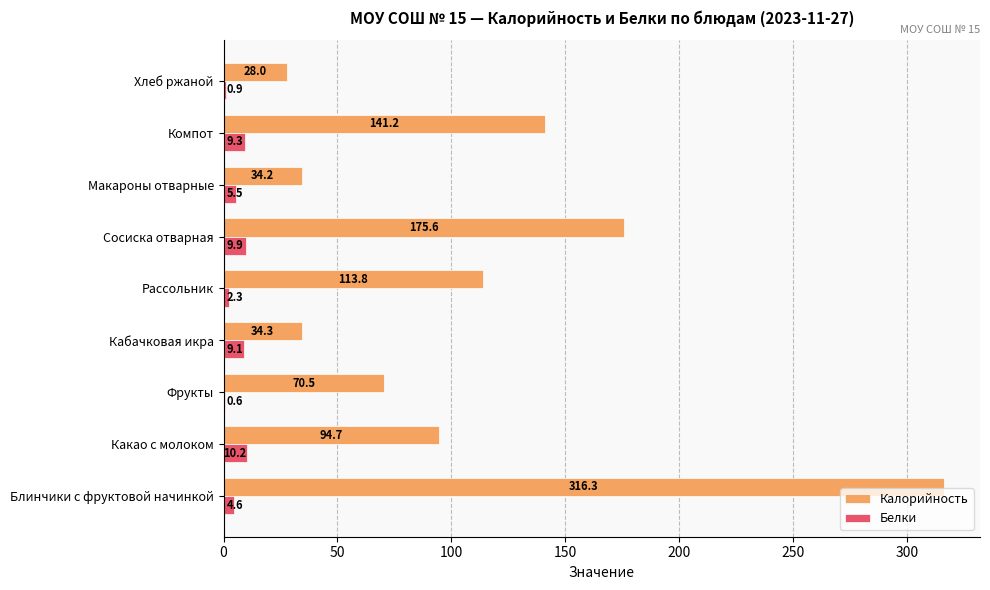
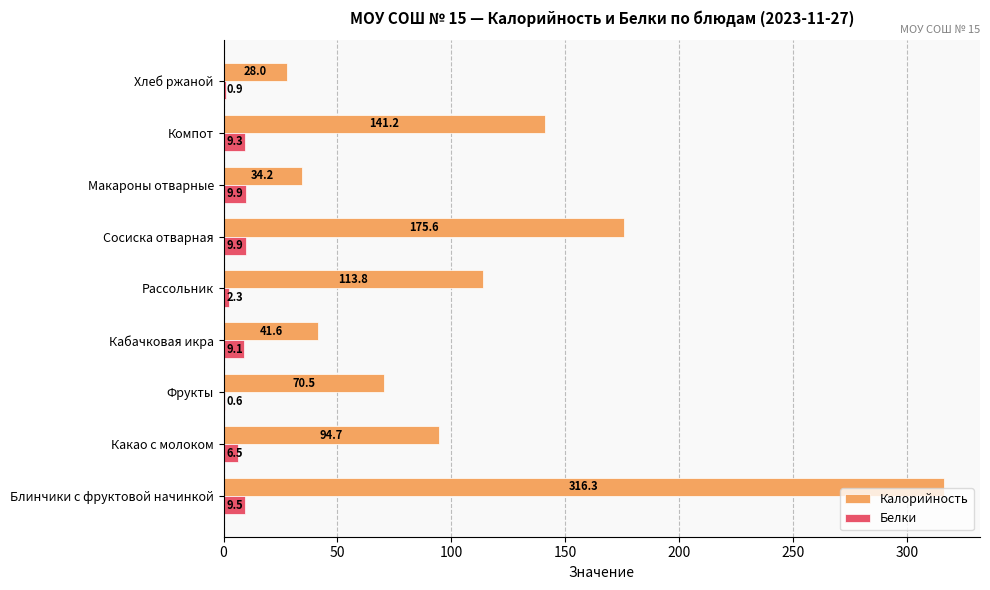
Белки, Макароны отварные: 5.5 -> 9.9
Калорийность, Кабачковая икра: 34.3 -> 41.6
Белки, Какао с молоком: 10.2 -> 6.5
Белки, Блинчики с фруктовой начинкой: 4.6 -> 9.5
